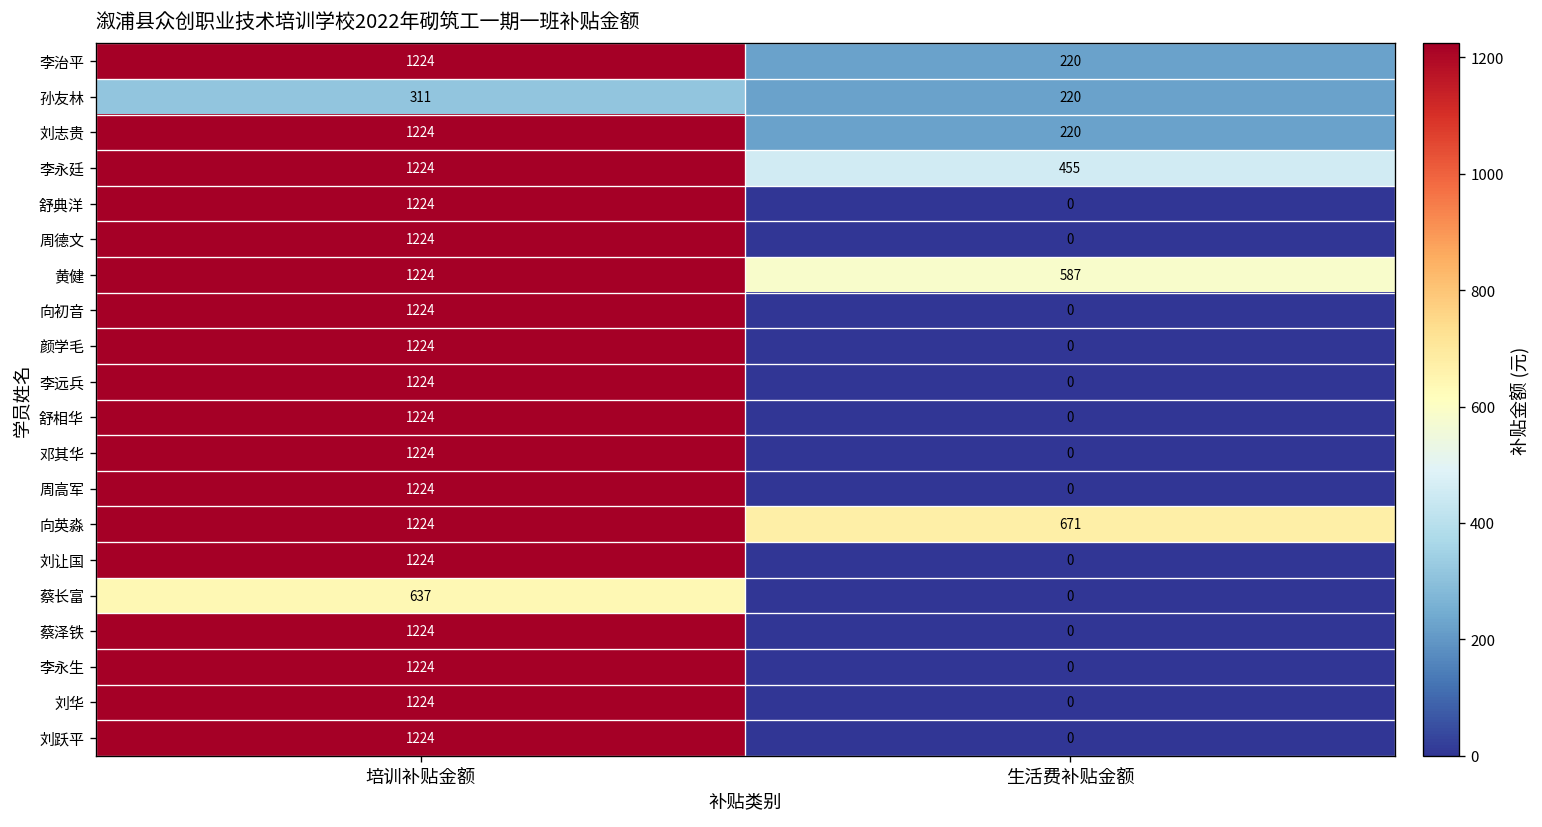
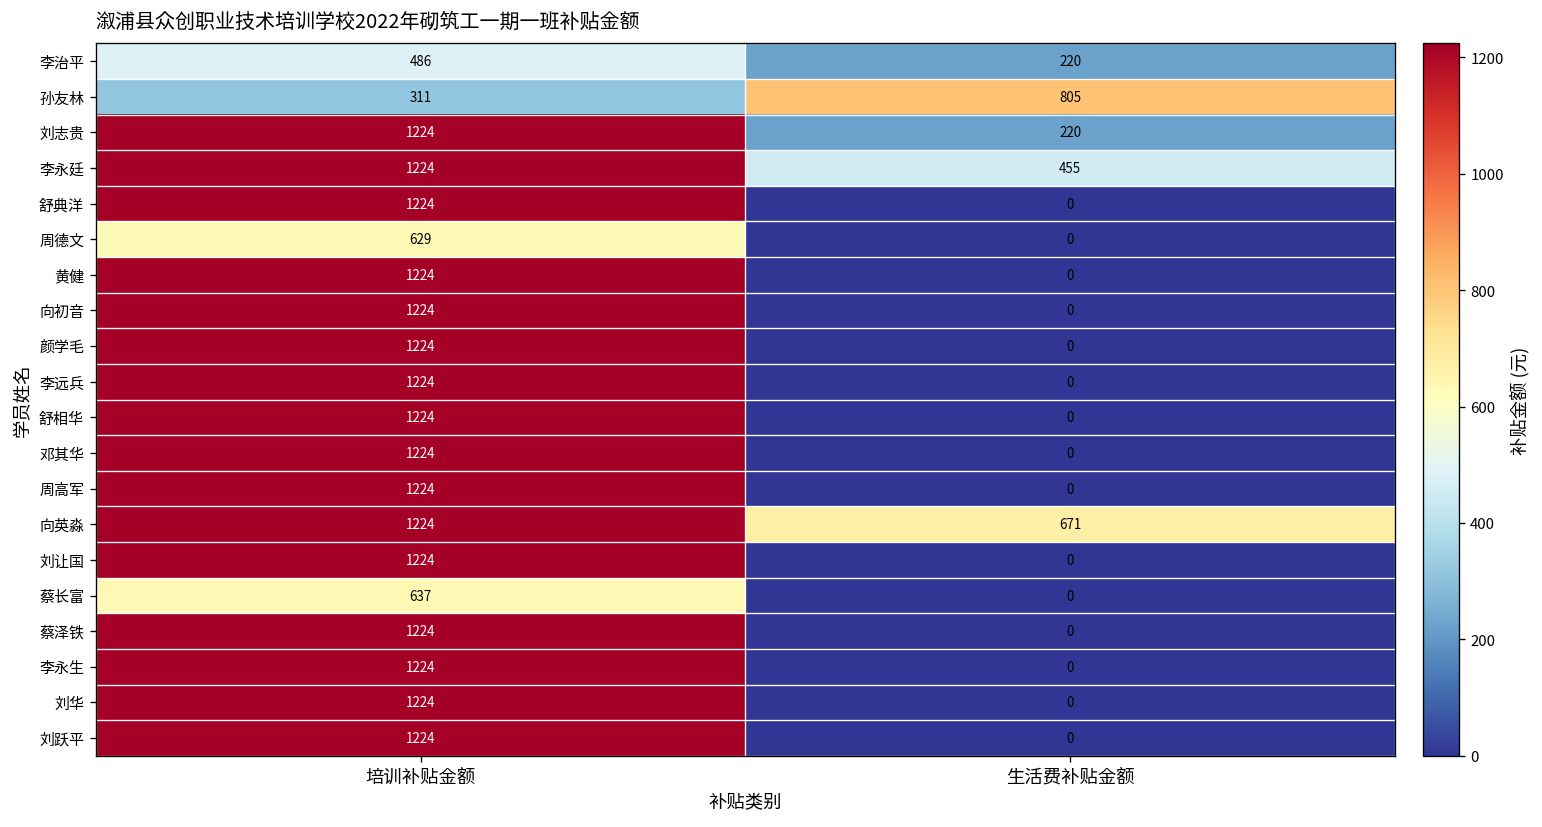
李治平, 培训补贴金额: 1224 -> 486
孙友林, 生活费补贴金额: 220 -> 805
周德文, 培训补贴金额: 1224 -> 629
黄健, 生活费补贴金额: 587 -> 0
